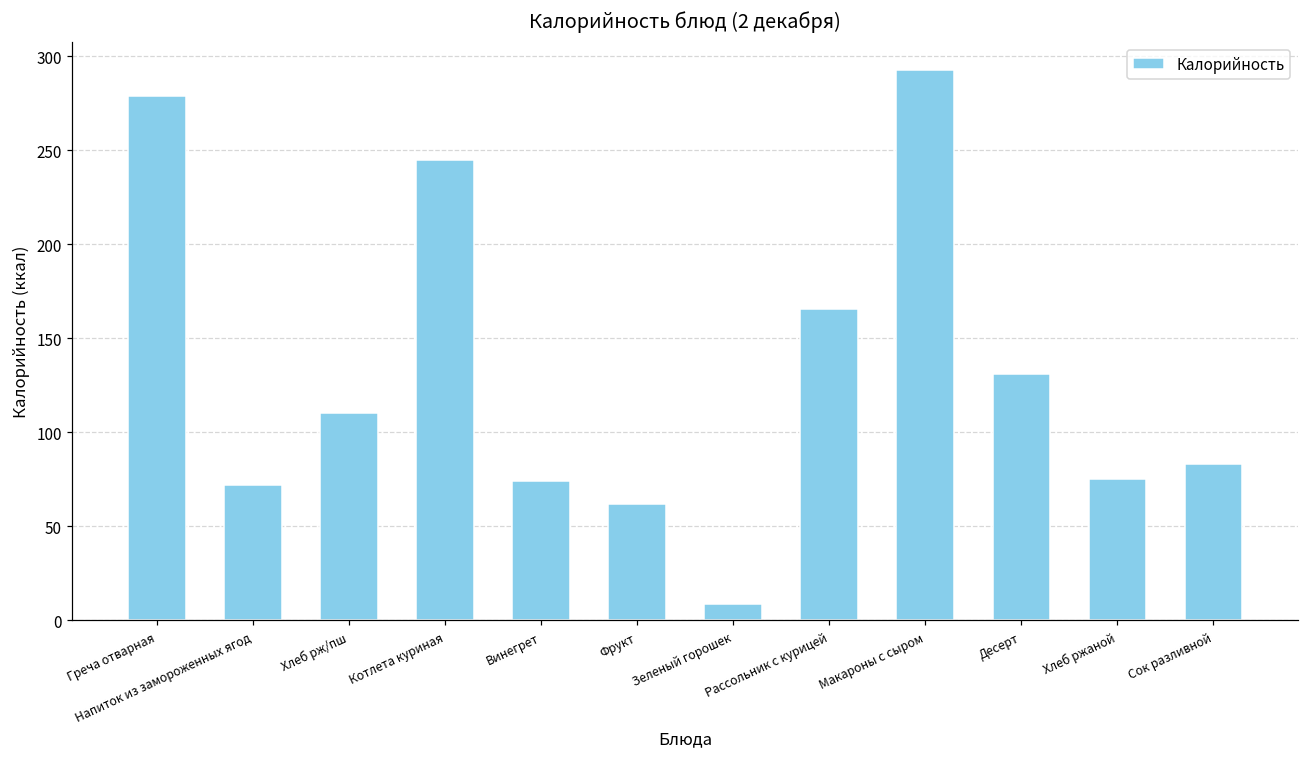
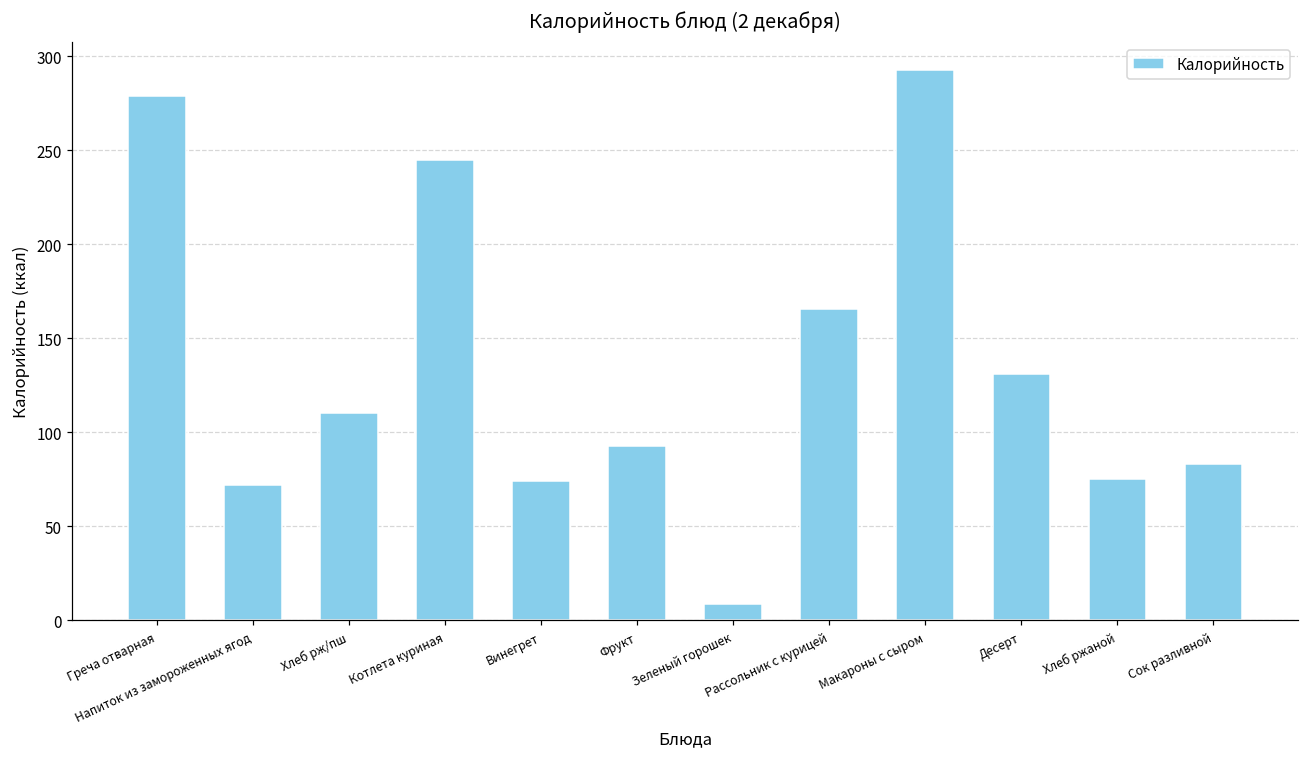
Фрукт: 62 -> 93
